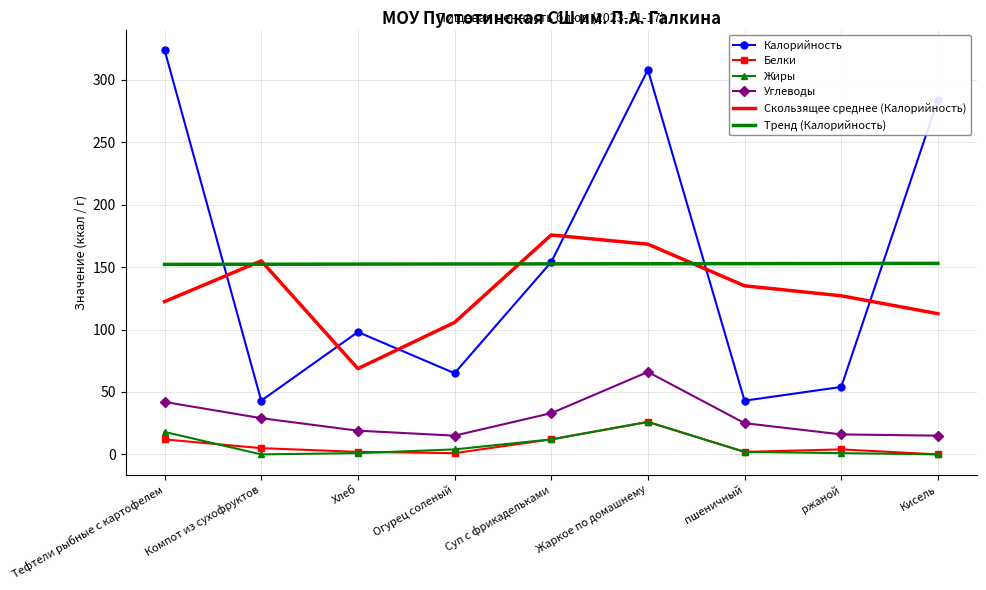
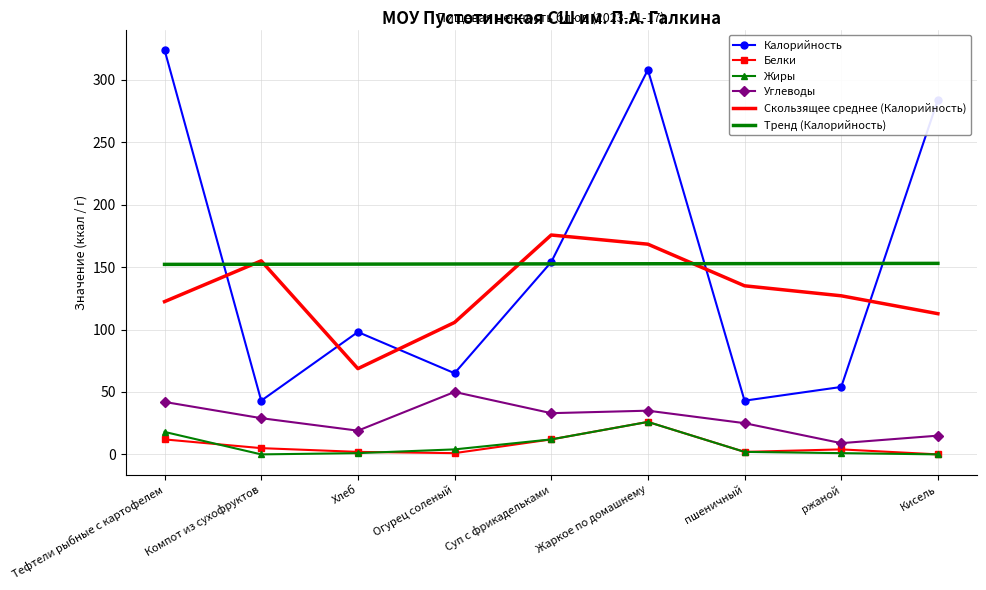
Углеводы, Огурец соленый: 15 -> 50
Углеводы, Жаркое по домашнему: 66 -> 35
Углеводы, ржаной: 16 -> 9
